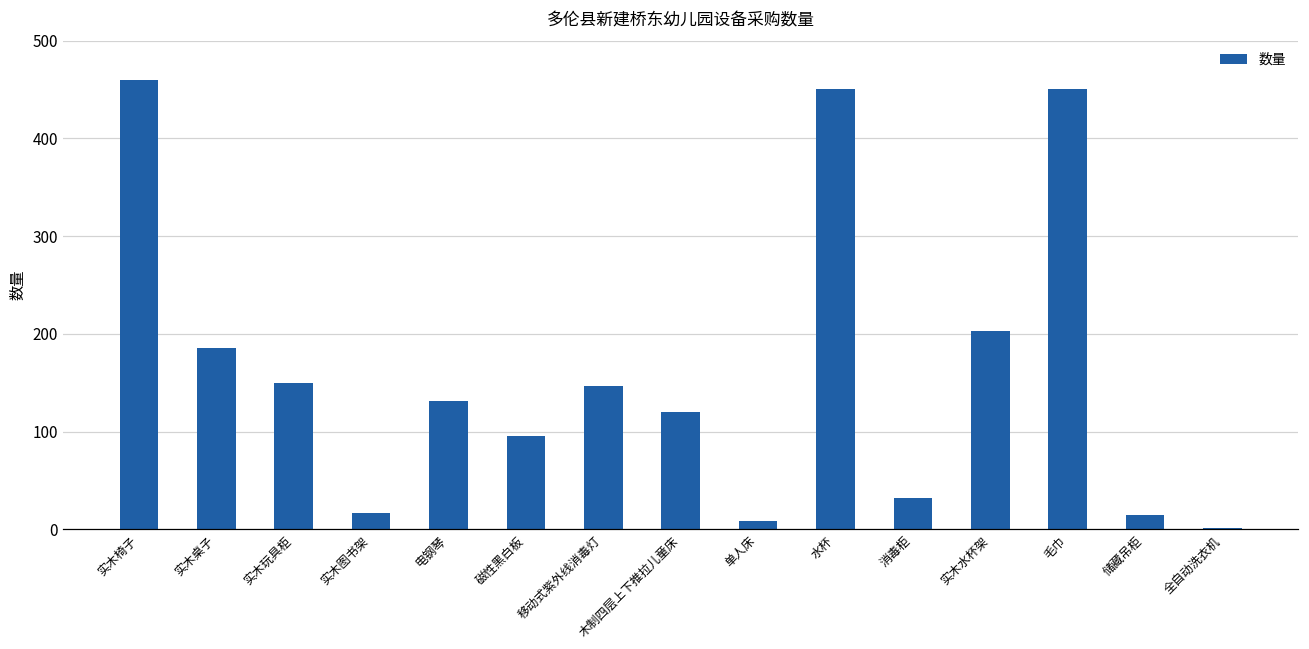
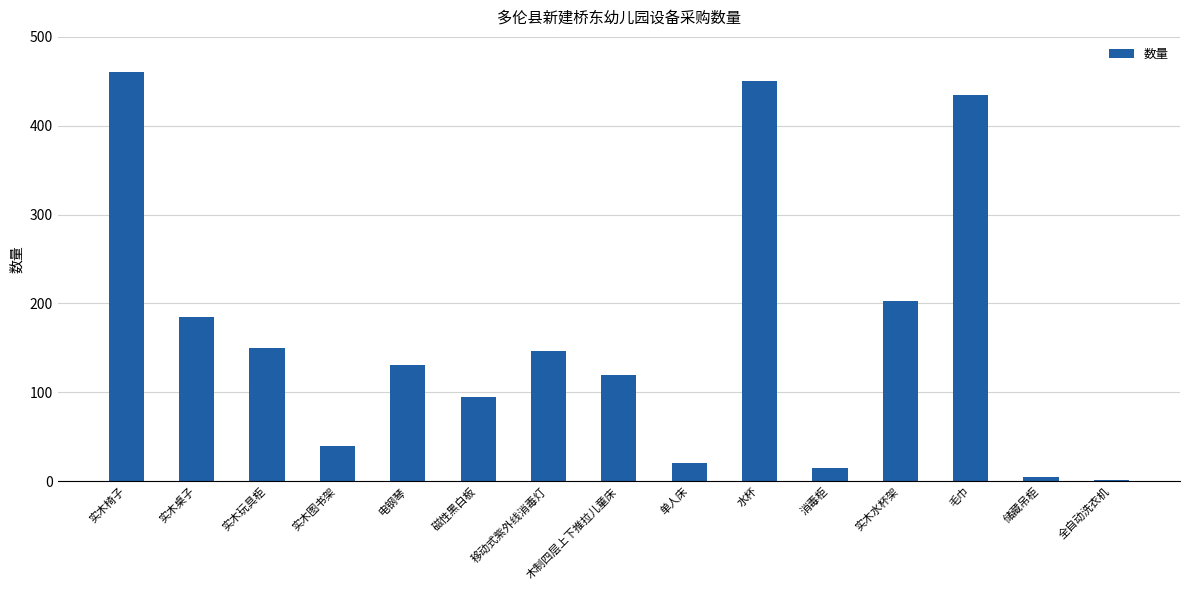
实木图书架: 20 -> 40
单人床: 10 -> 20
消毒柜: 30 -> 20
毛巾: 450 -> 440
储藏吊柜: 20 -> 10
